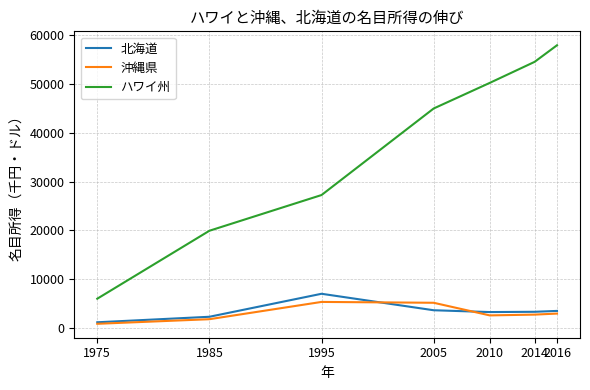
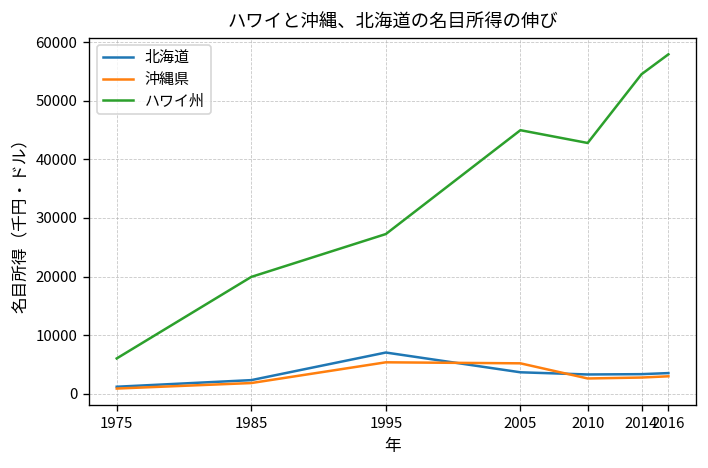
ハワイ州, 2010: 50000 -> 43000
